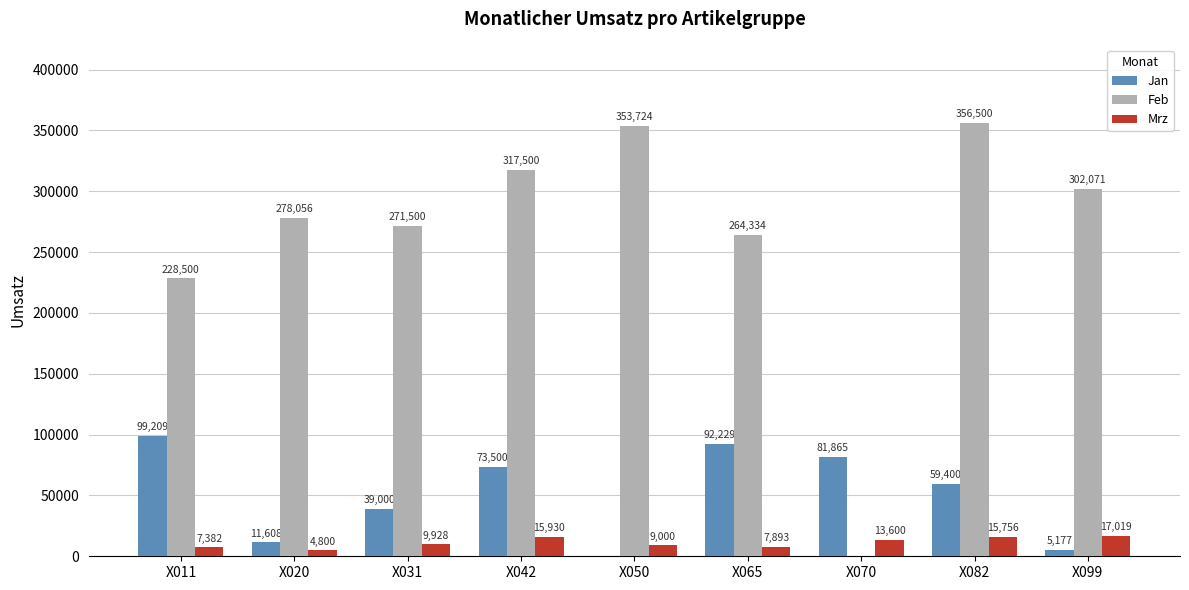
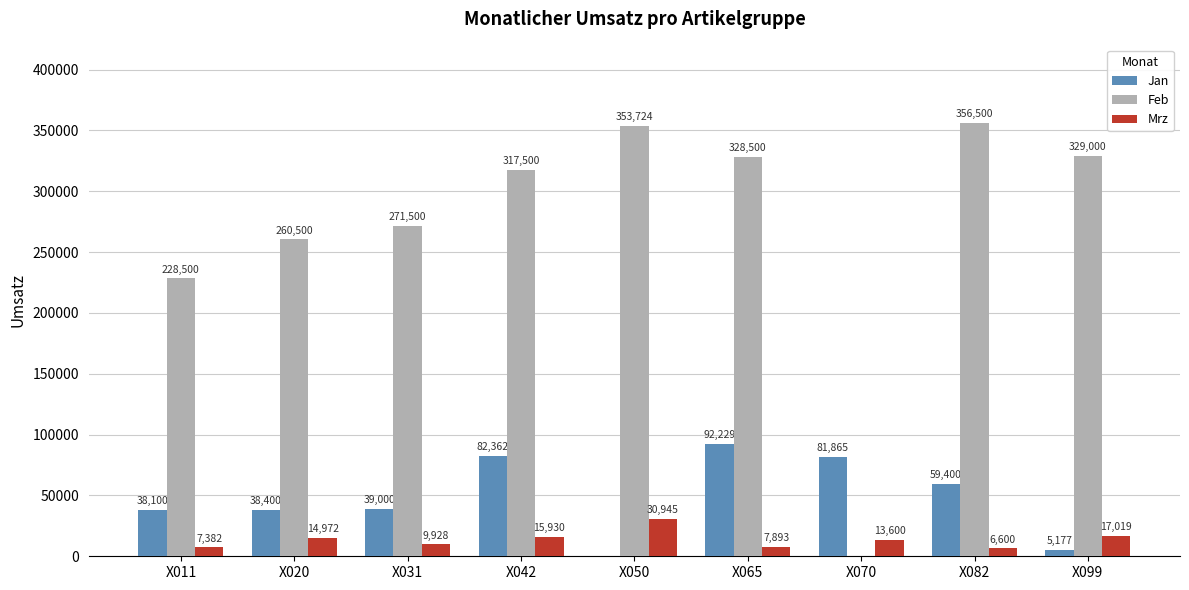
Jan, X011: 99,209 -> 38,100
Jan, X020: 11,608 -> 38,400
Feb, X020: 278,056 -> 260,500
Mrz, X020: 4,800 -> 14,972
Jan, X042: 73,500 -> 82,362
Mrz, X050: 9,000 -> 30,945
Feb, X065: 264,334 -> 328,500
Mrz, X082: 15,756 -> 6,600
Feb, X099: 302,071 -> 329,000
